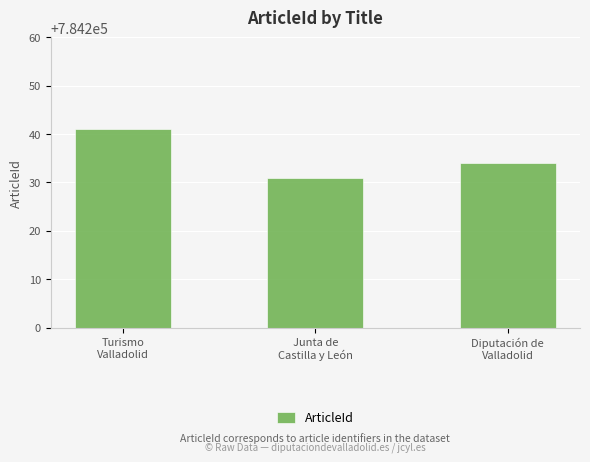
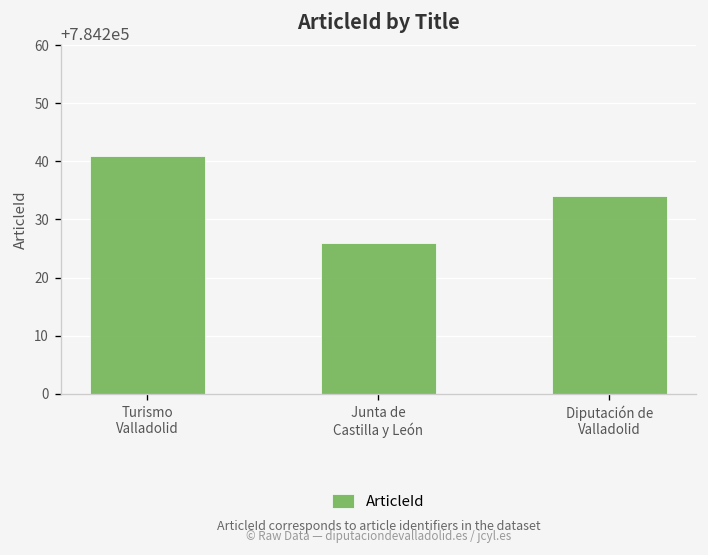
Junta de Castilla y León: 784231 -> 784226
